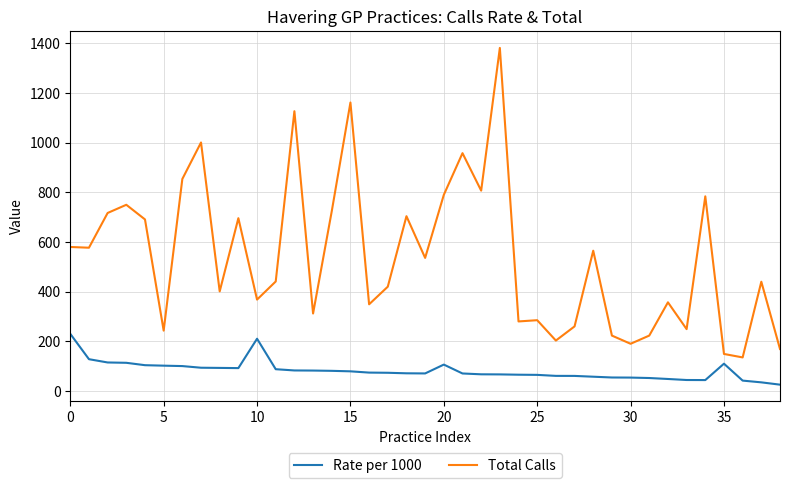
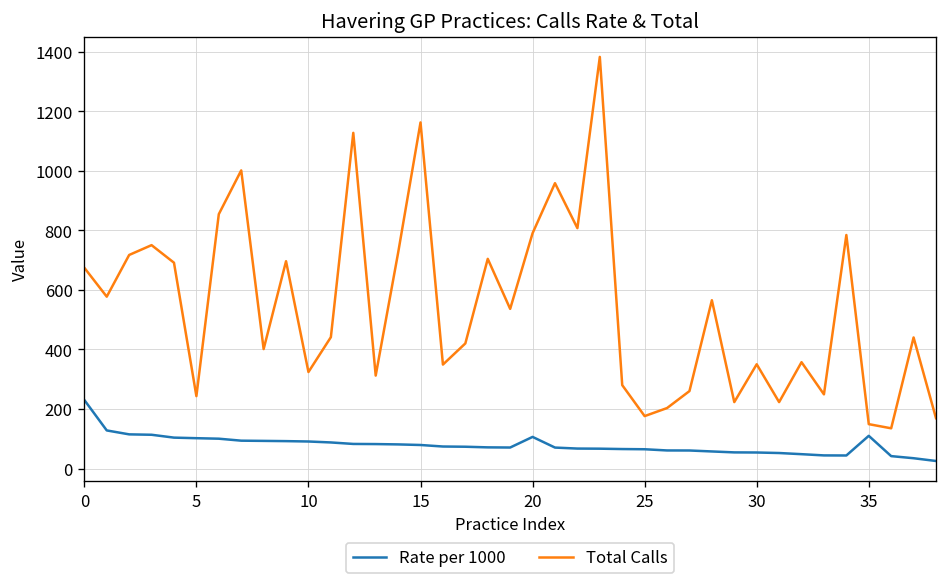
Total Calls, 0: 580 -> 670
Rate per 1000, 10: 210 -> 90
Total Calls, 10: 370 -> 320
Total Calls, 25: 290 -> 180
Total Calls, 30: 190 -> 350
